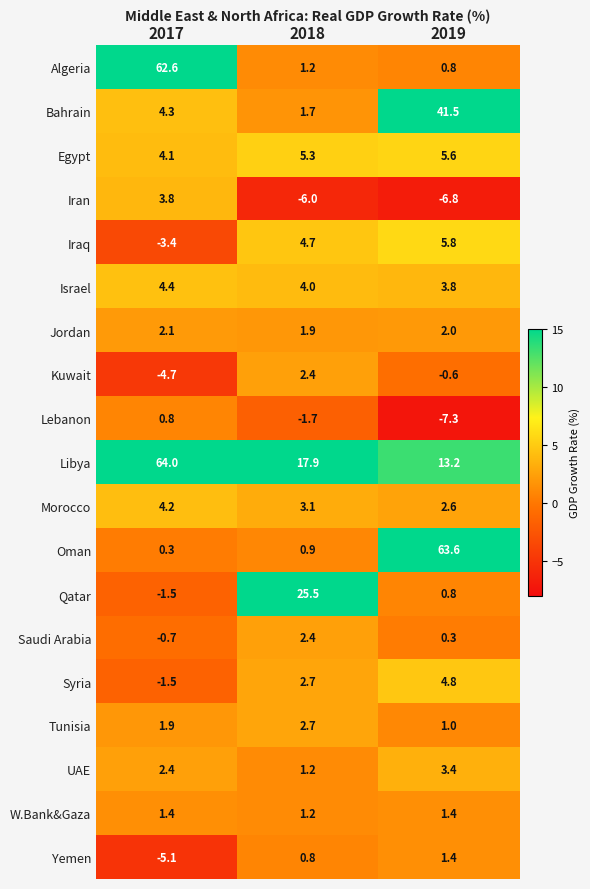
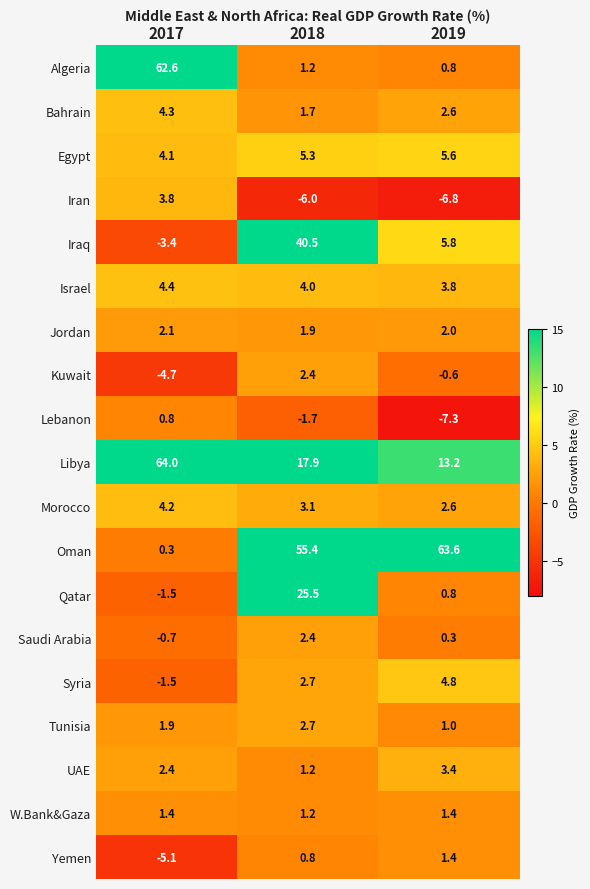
Bahrain, 2019: 41.5 -> 2.6
Iraq, 2018: 4.7 -> 40.5
Oman, 2018: 0.9 -> 55.4
